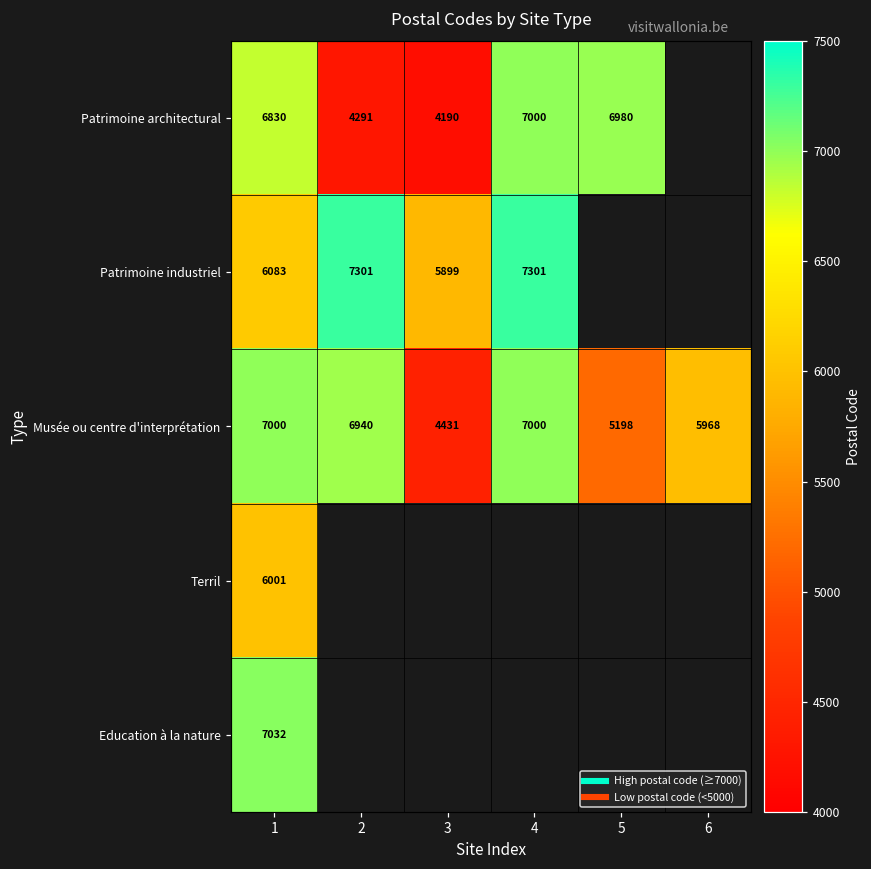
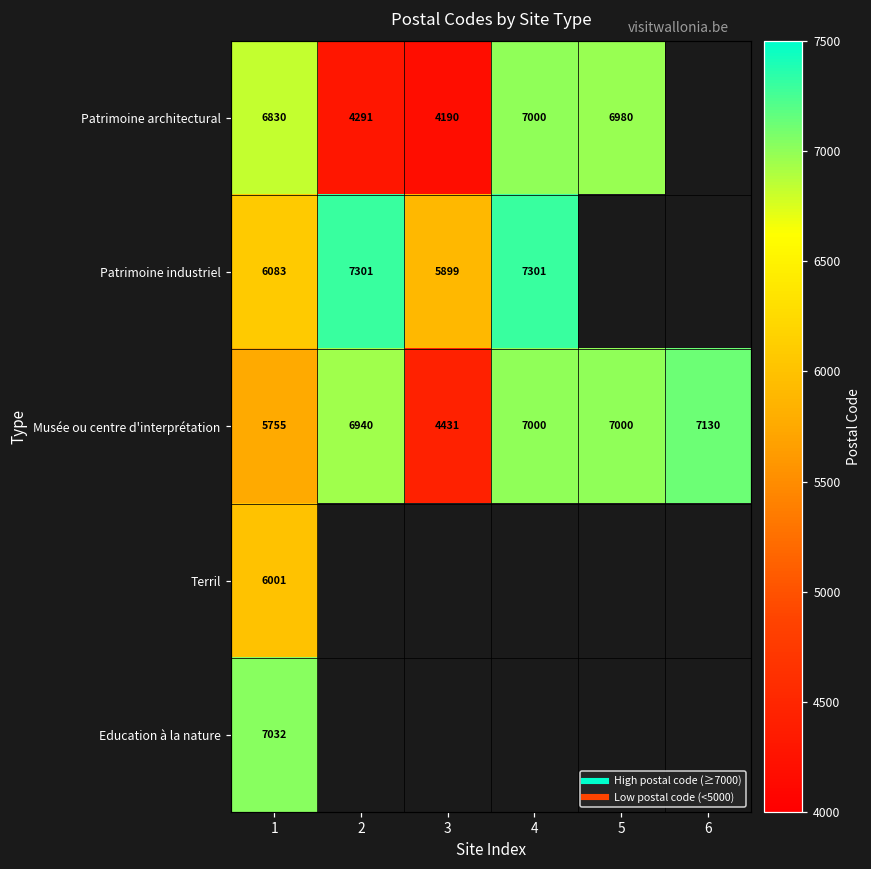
Musée ou centre d'interprétation, 1: 7000 -> 5755
Musée ou centre d'interprétation, 5: 5198 -> 7000
Musée ou centre d'interprétation, 6: 5968 -> 7130
